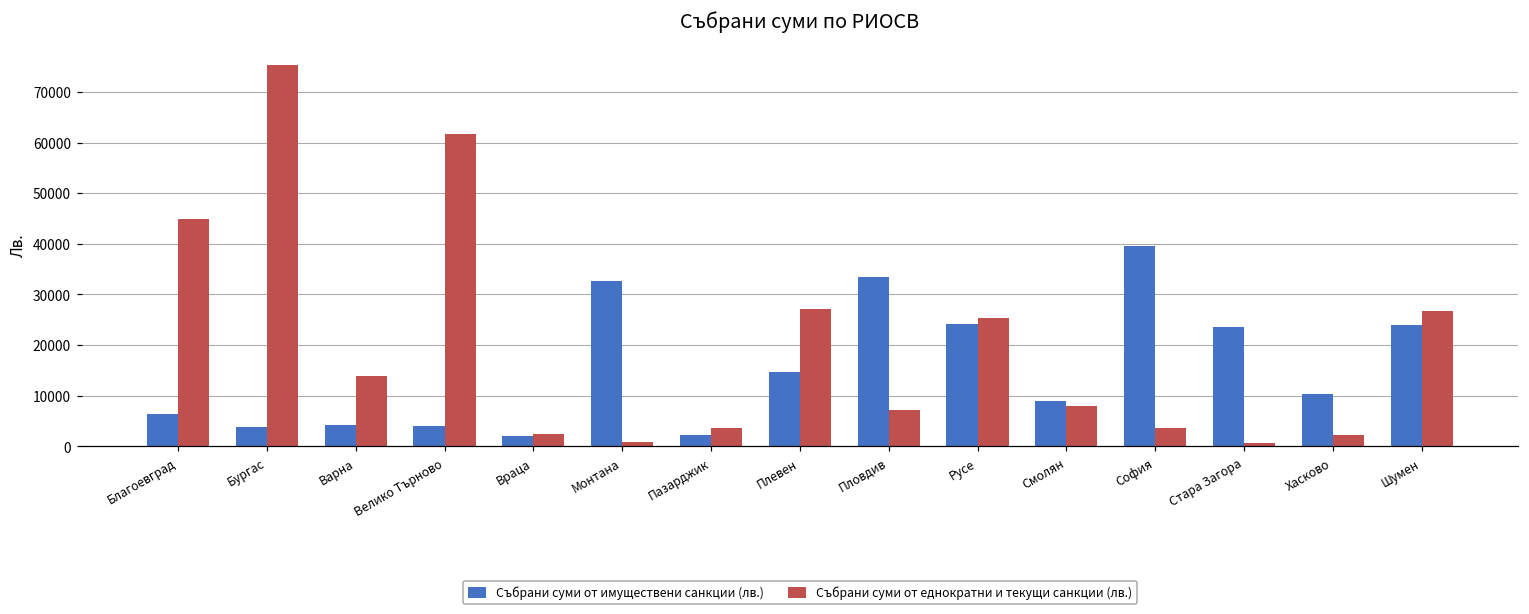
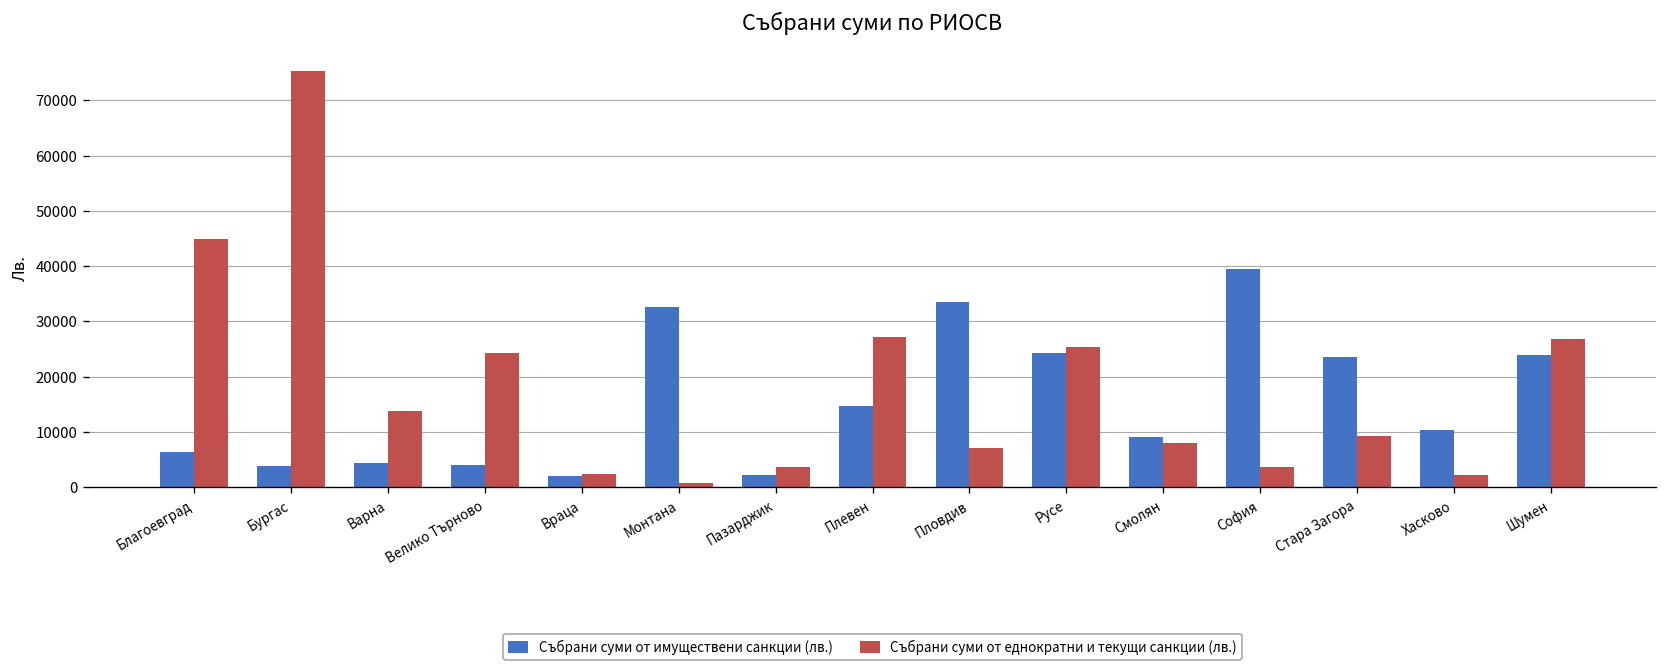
Събрани суми от еднократни и текущи санкции (лв.), Велико Търново: 62000 -> 24000
Събрани суми от еднократни и текущи санкции (лв.), Стара Загора: 1000 -> 9000
